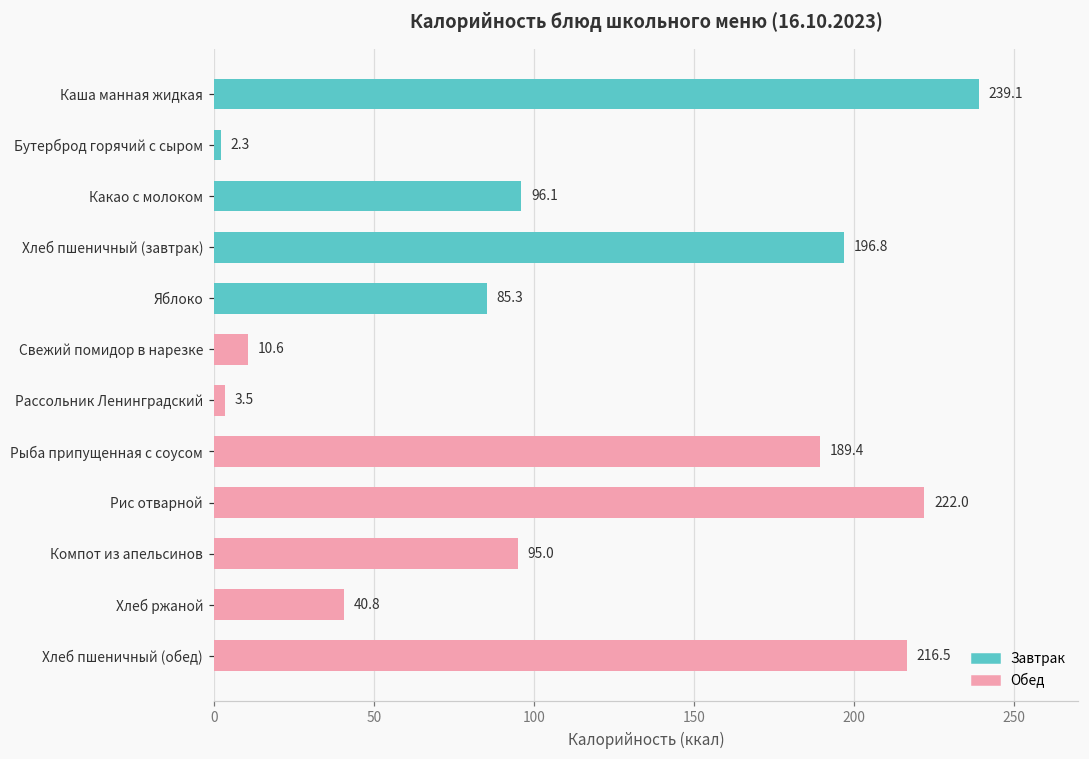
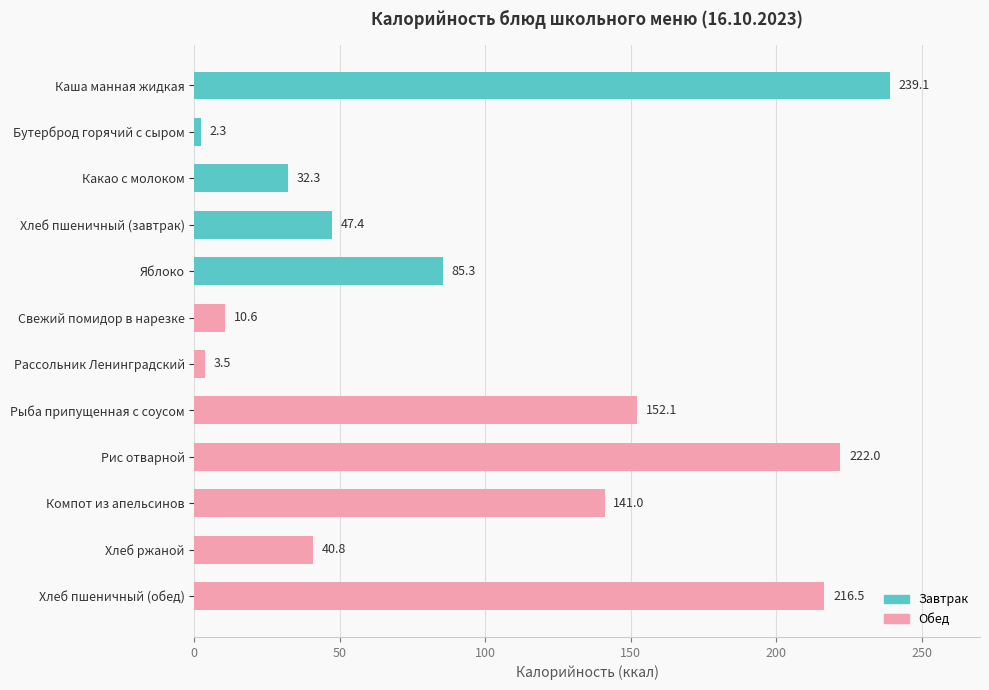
Какао с молоком: 96.1 -> 32.3
Хлеб пшеничный (завтрак): 196.8 -> 47.4
Рыба припущенная с соусом: 189.4 -> 152.1
Компот из апельсинов: 95.0 -> 141.0
